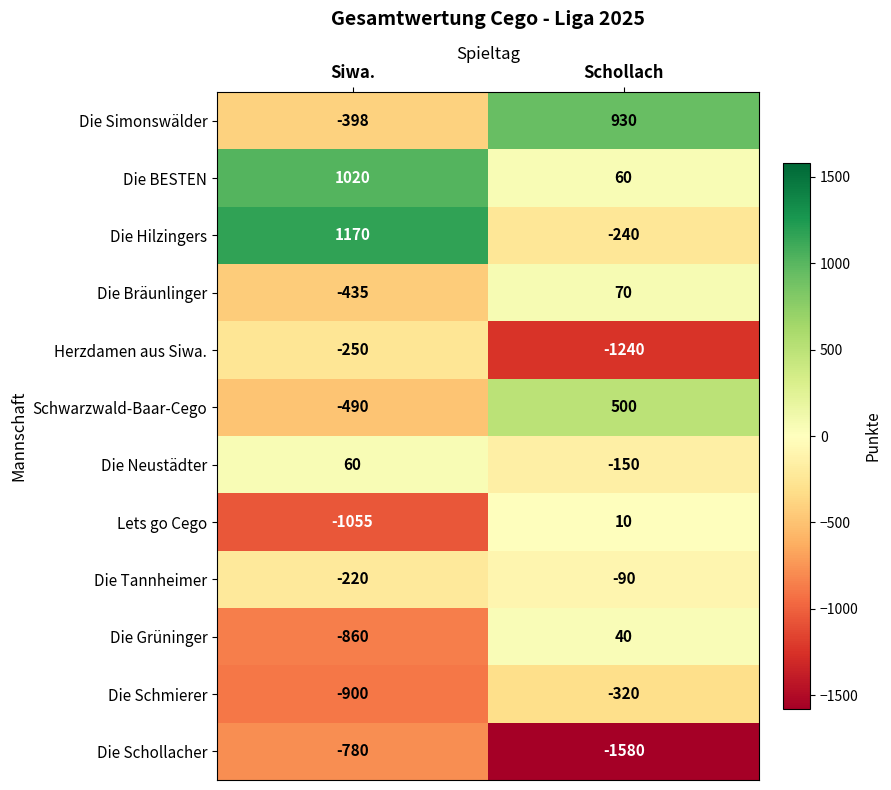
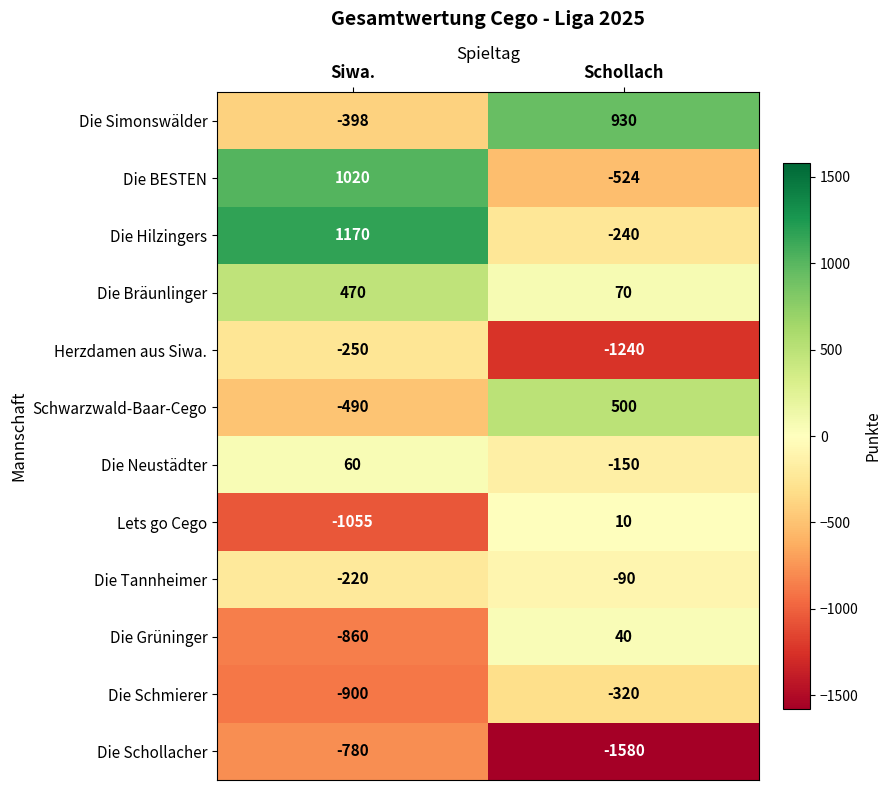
Die BESTEN, Schollach: 60 -> -524
Die Bräunlinger, Siwa.: -435 -> 470
